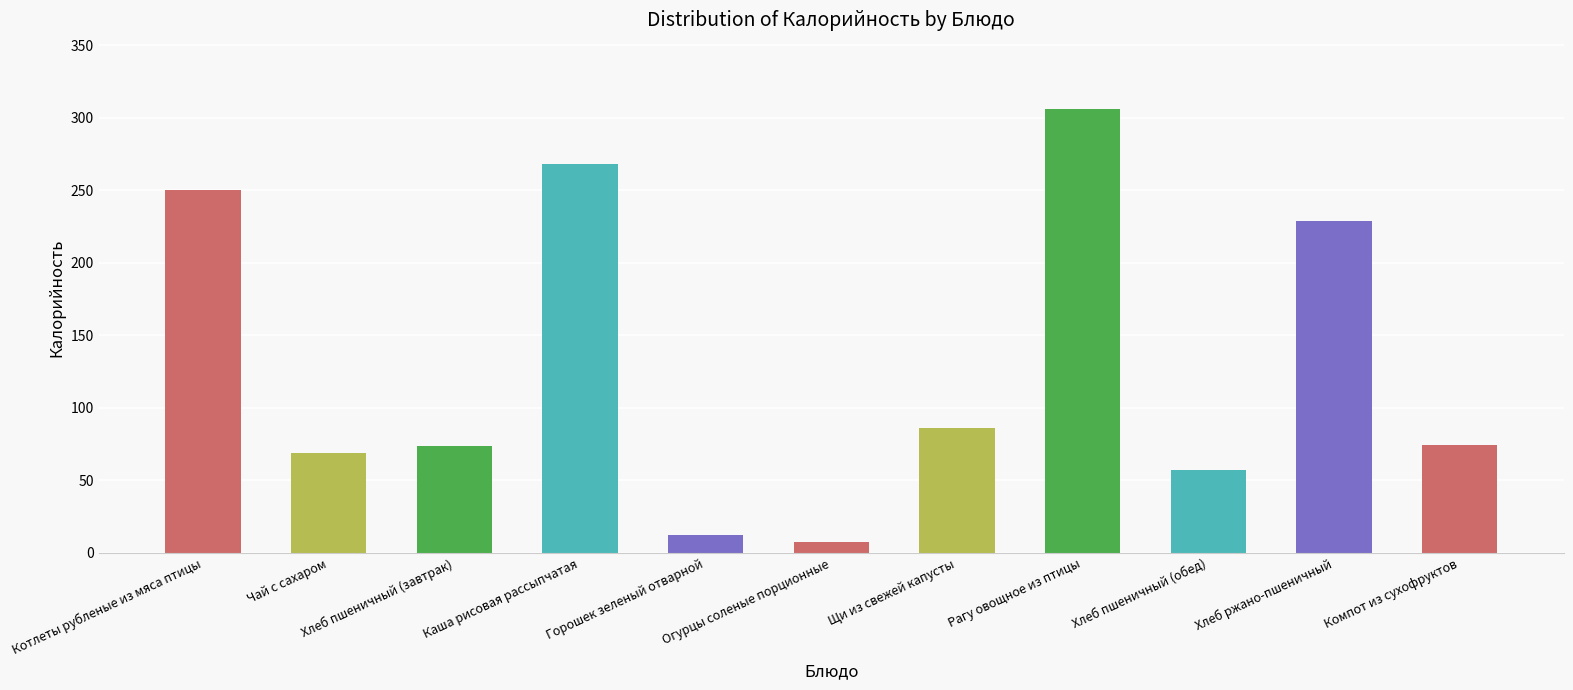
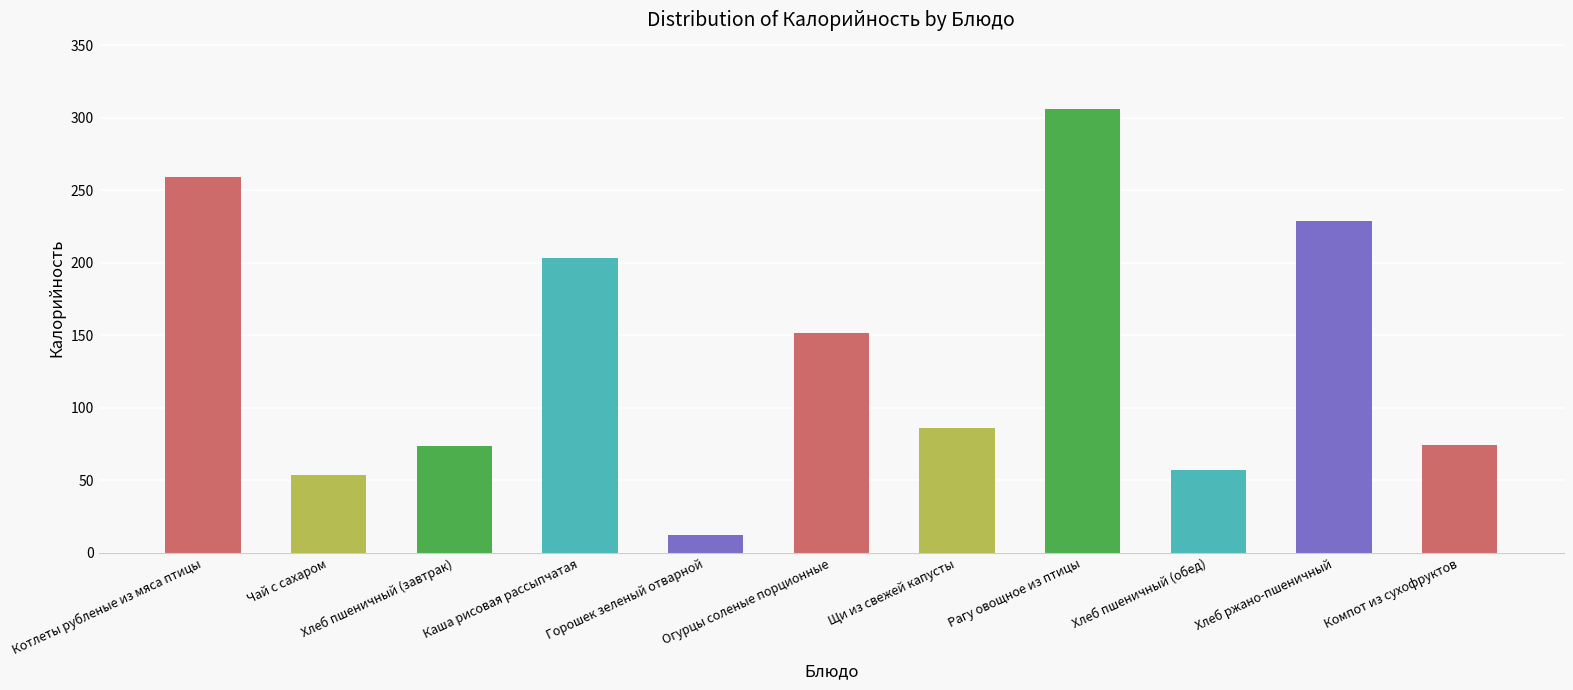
Котлеты рубленые из мяса птицы: 250 -> 259
Чай с сахаром: 69 -> 53
Каша рисовая рассыпчатая: 268 -> 203
Огурцы соленые порционные: 8 -> 151
